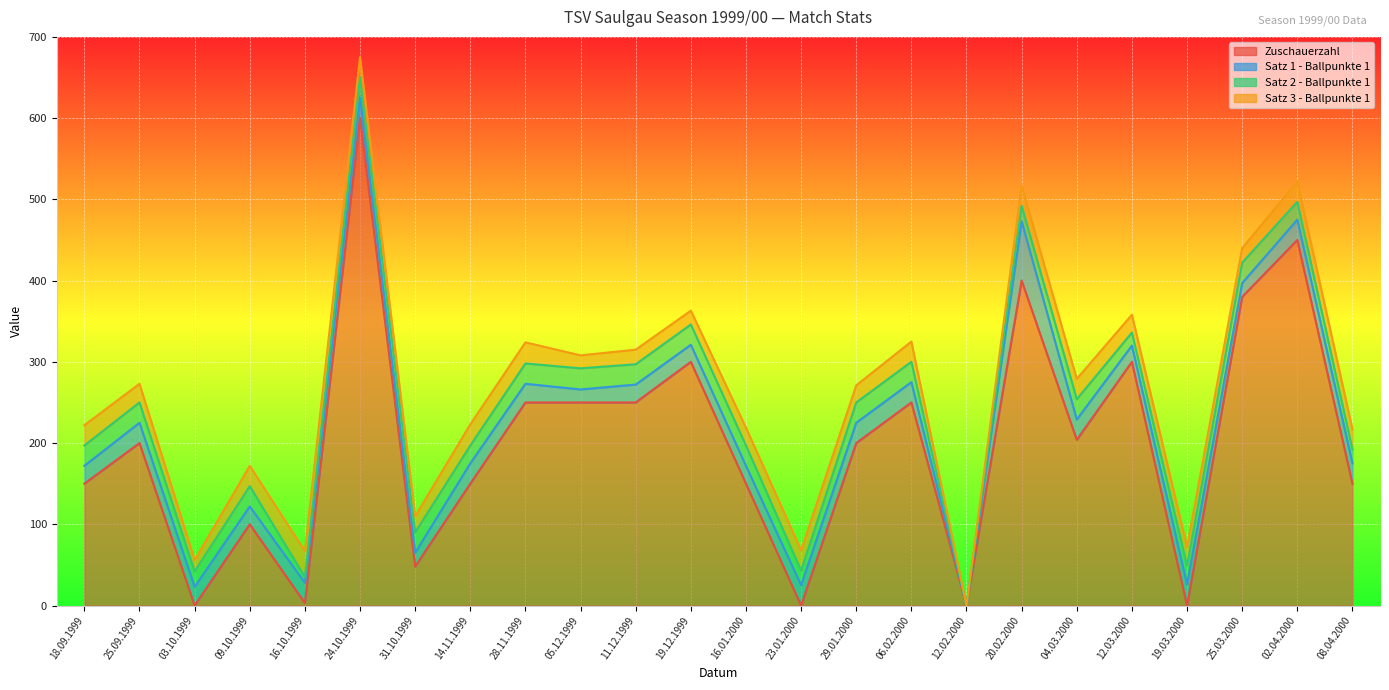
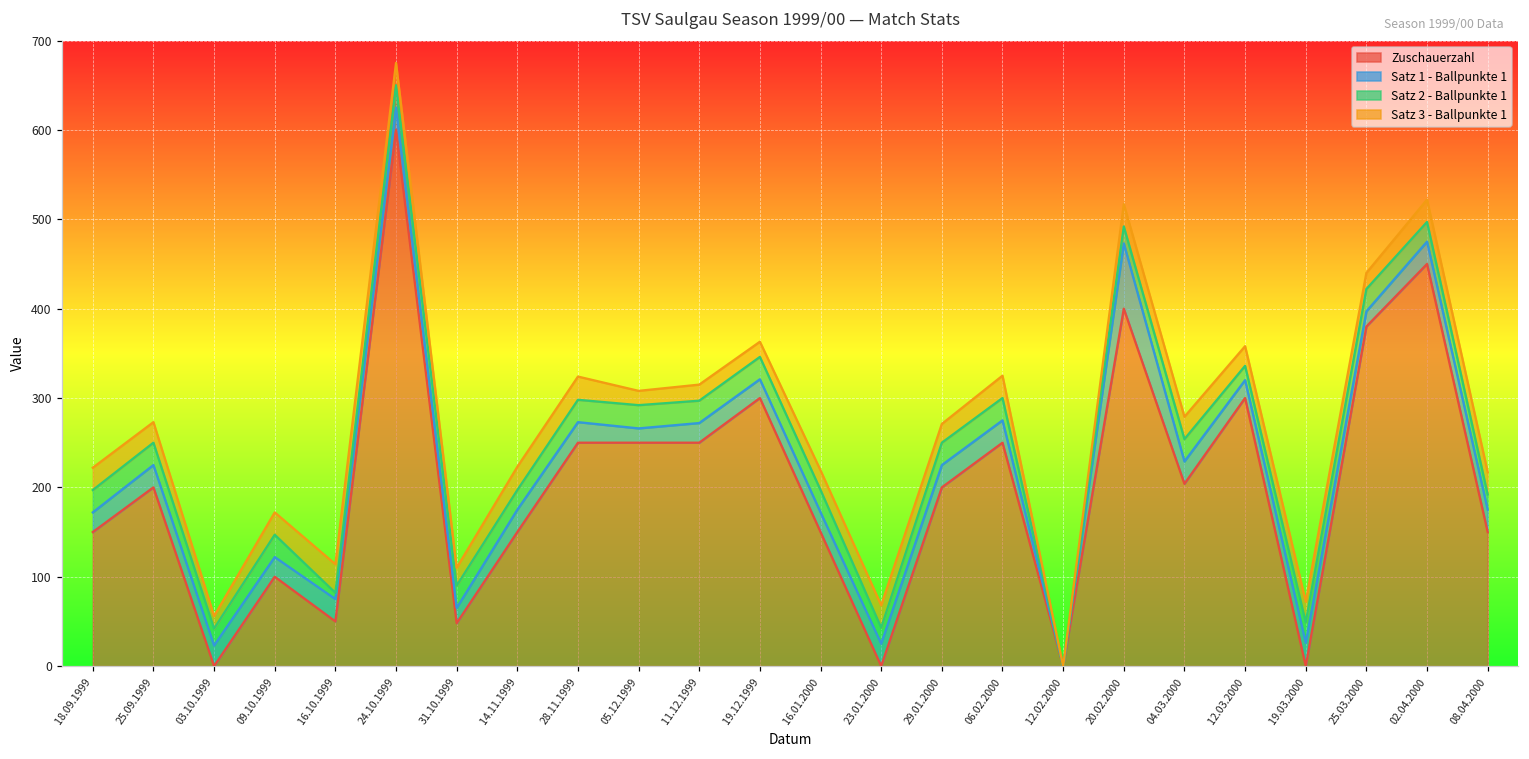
Zuschauerzahl, 16.10.1999: 0 -> 50
